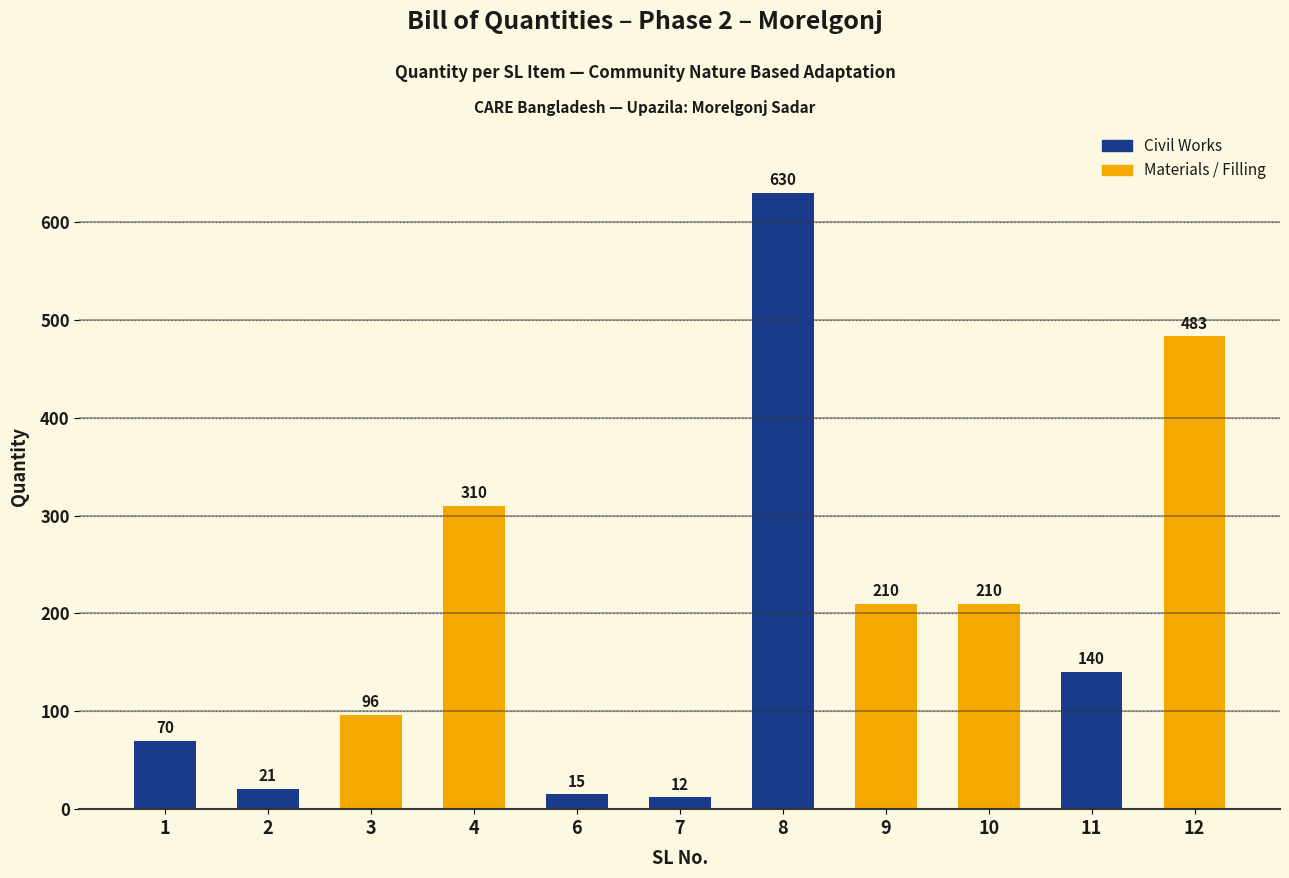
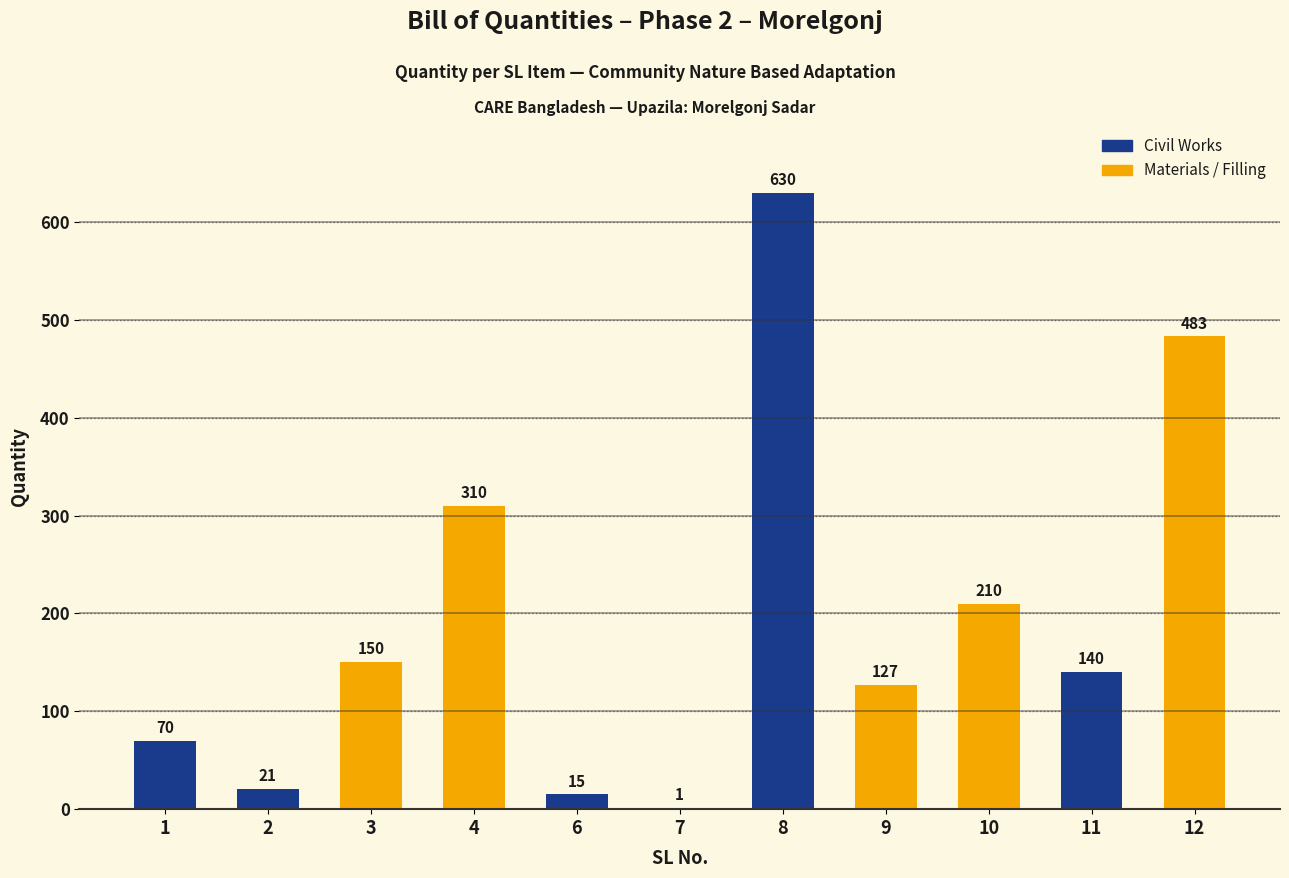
3: 96 -> 150
7: 12 -> 1
9: 210 -> 127
